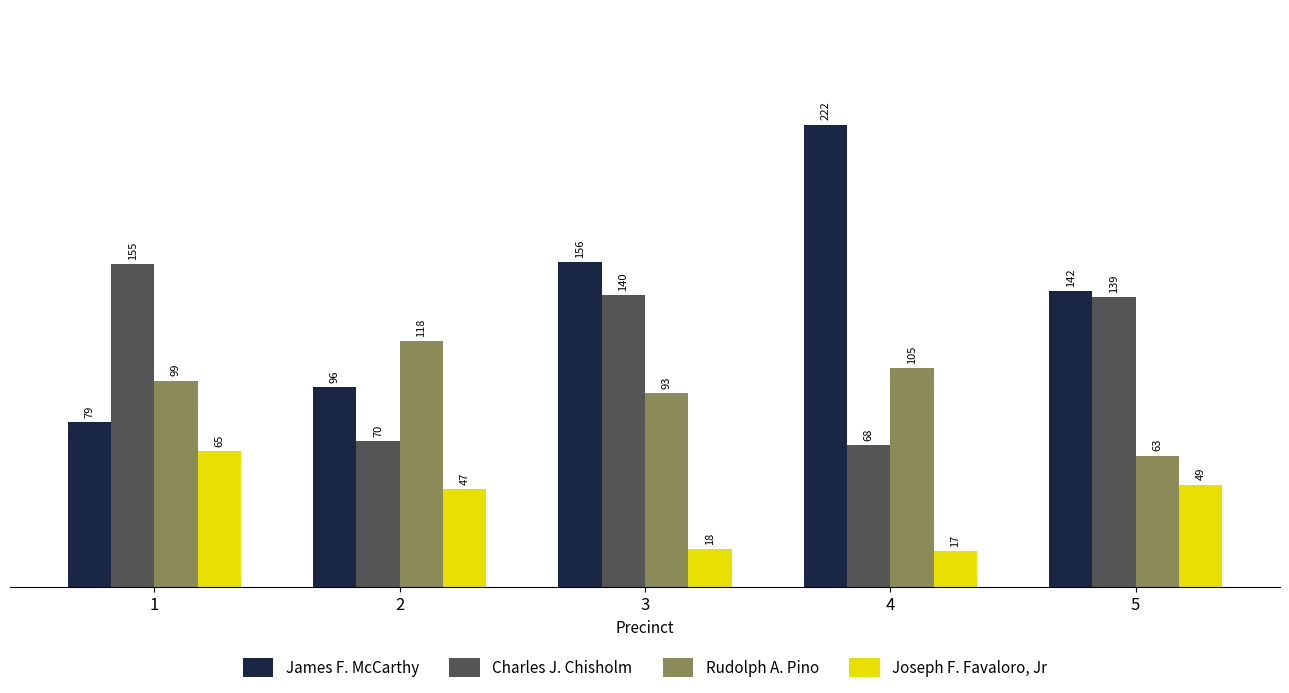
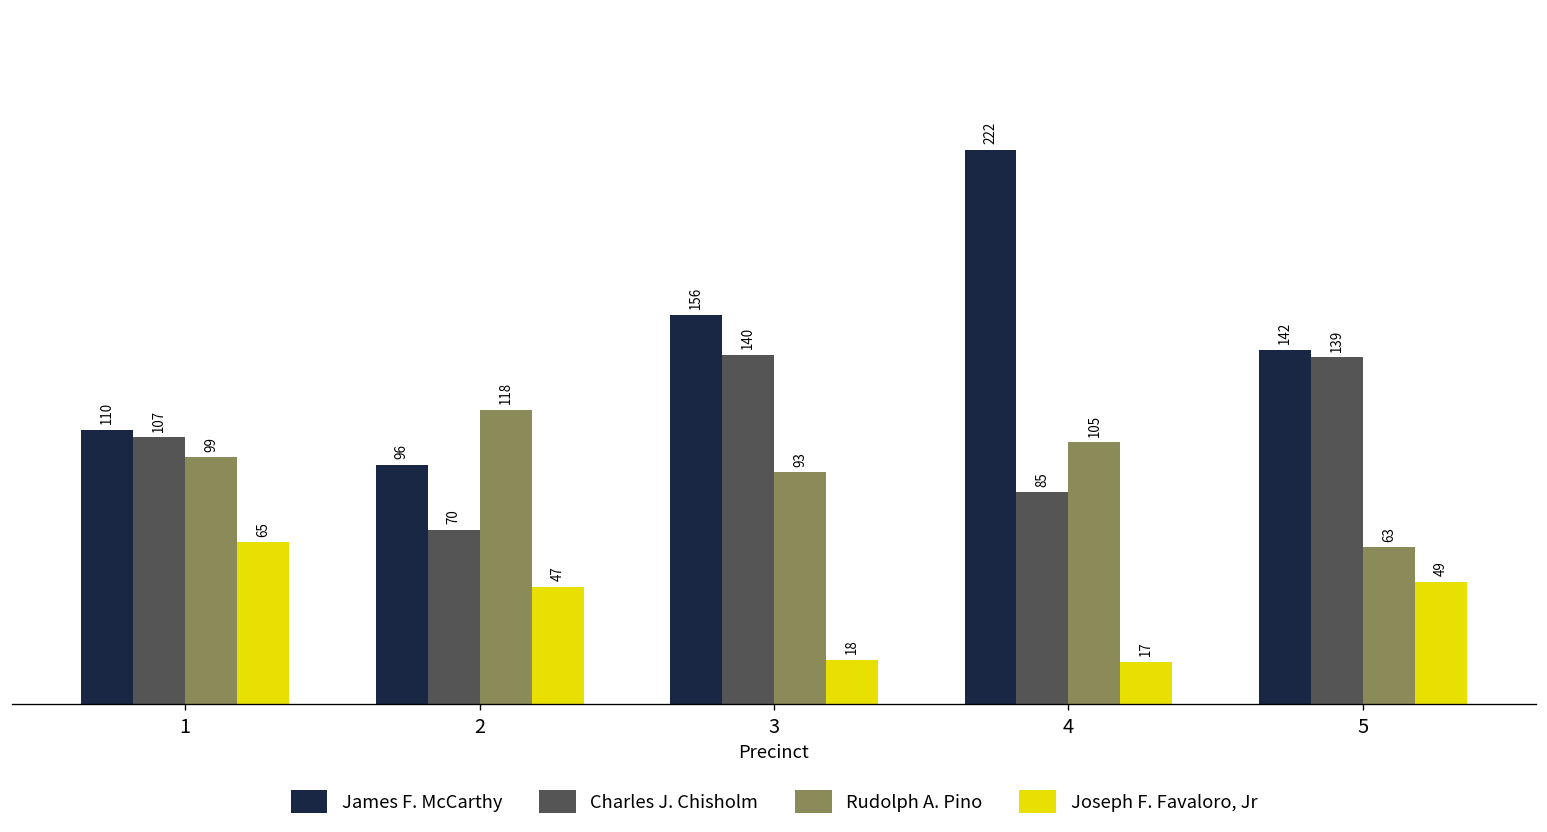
James F. McCarthy, 1: 79 -> 110
Charles J. Chisholm, 1: 155 -> 107
Charles J. Chisholm, 4: 68 -> 85
